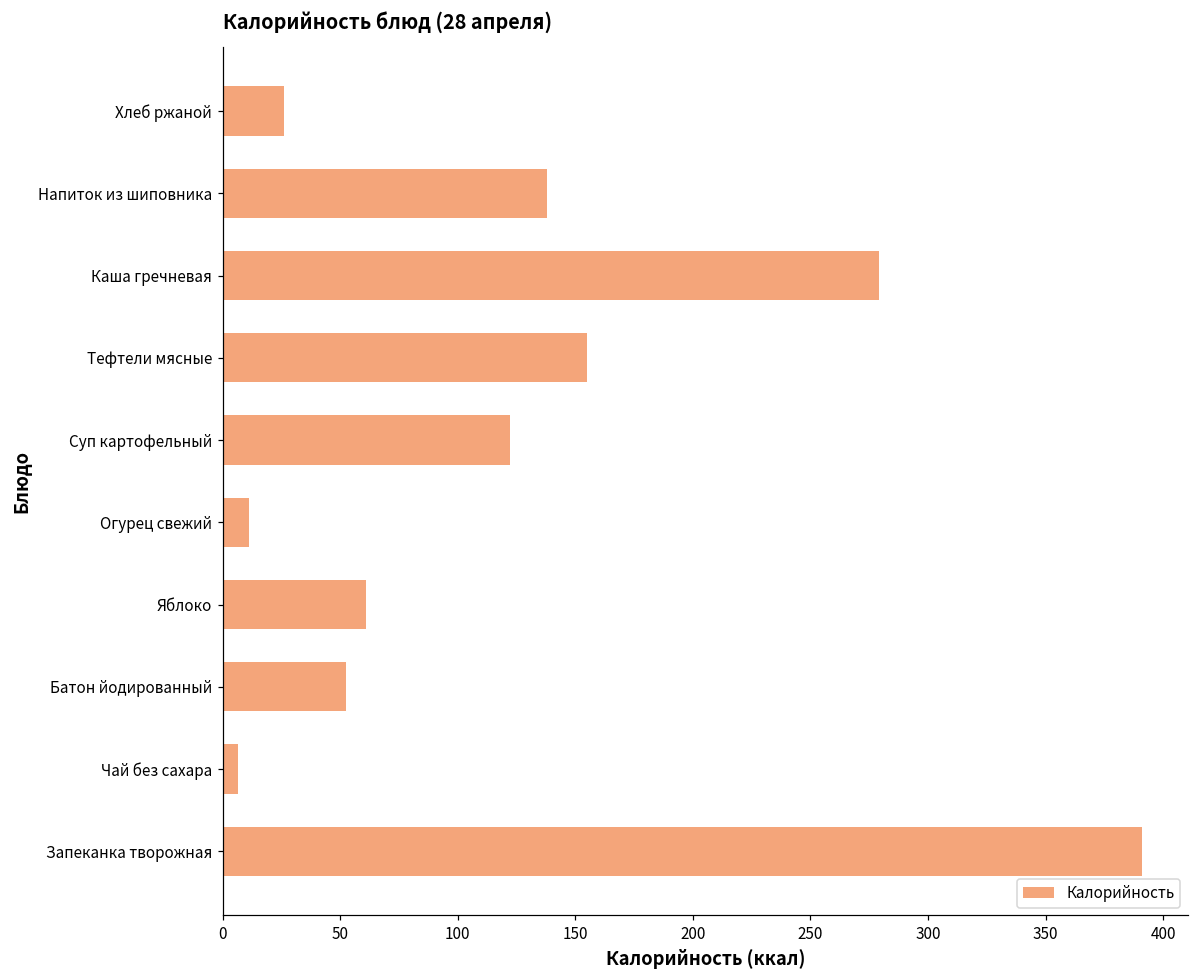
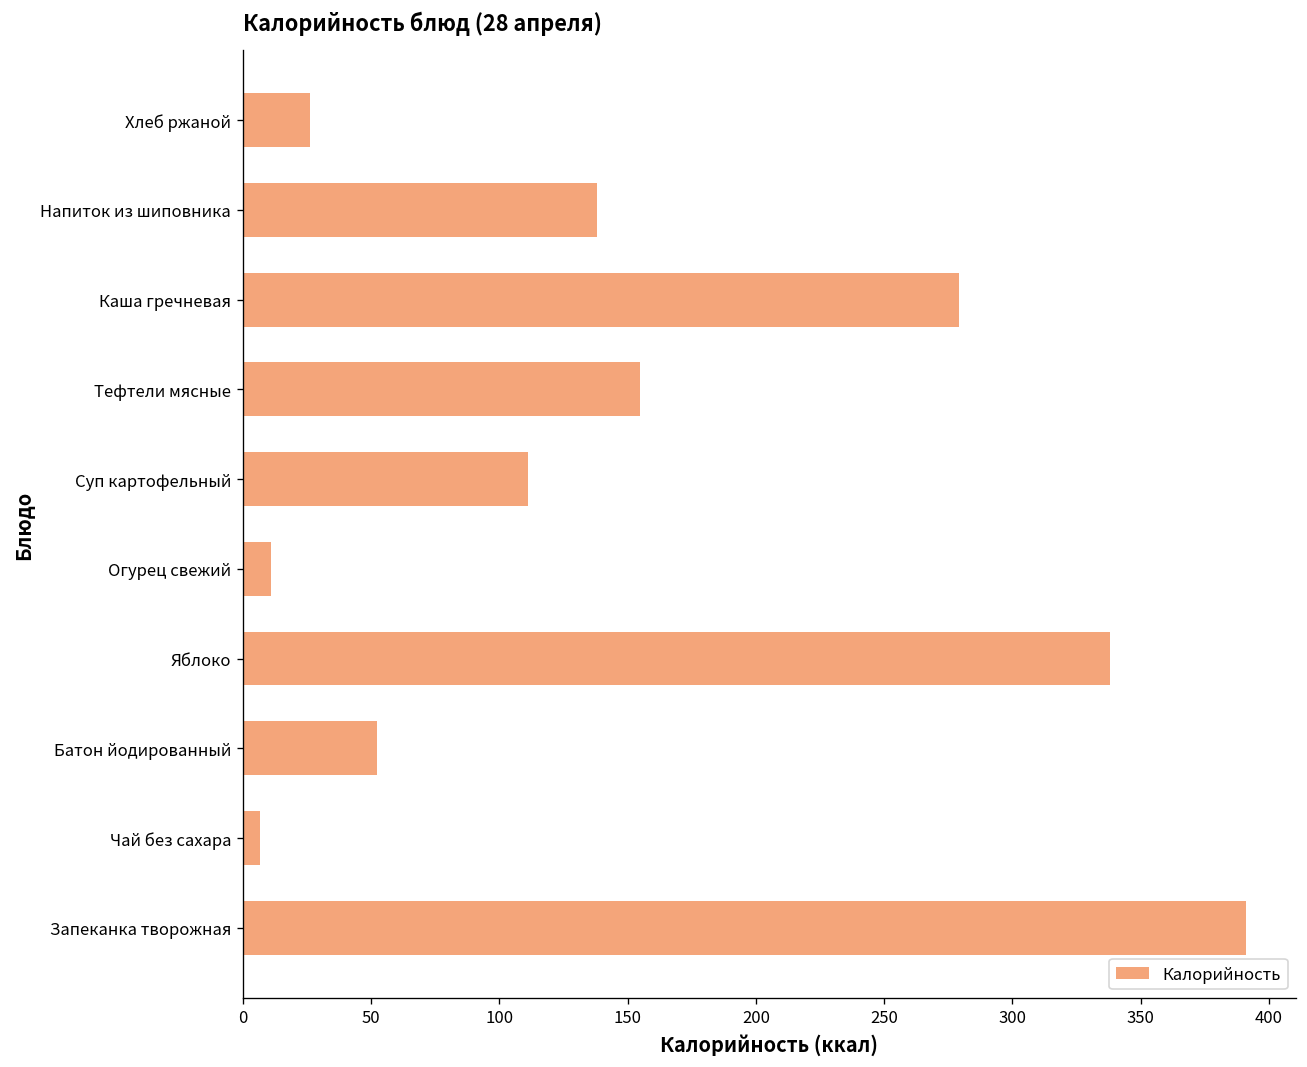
Суп картофельный: 122 -> 111
Яблоко: 61 -> 338
